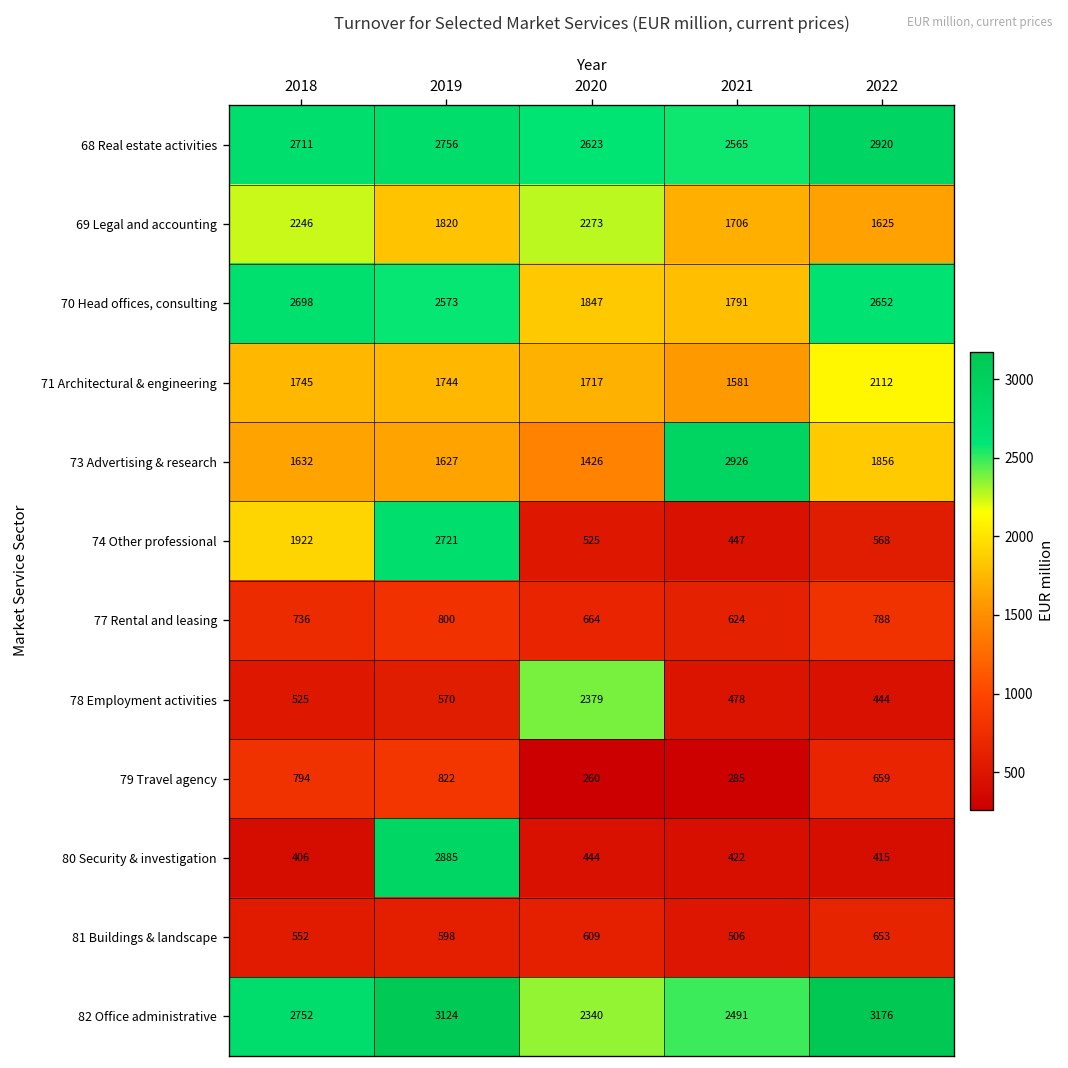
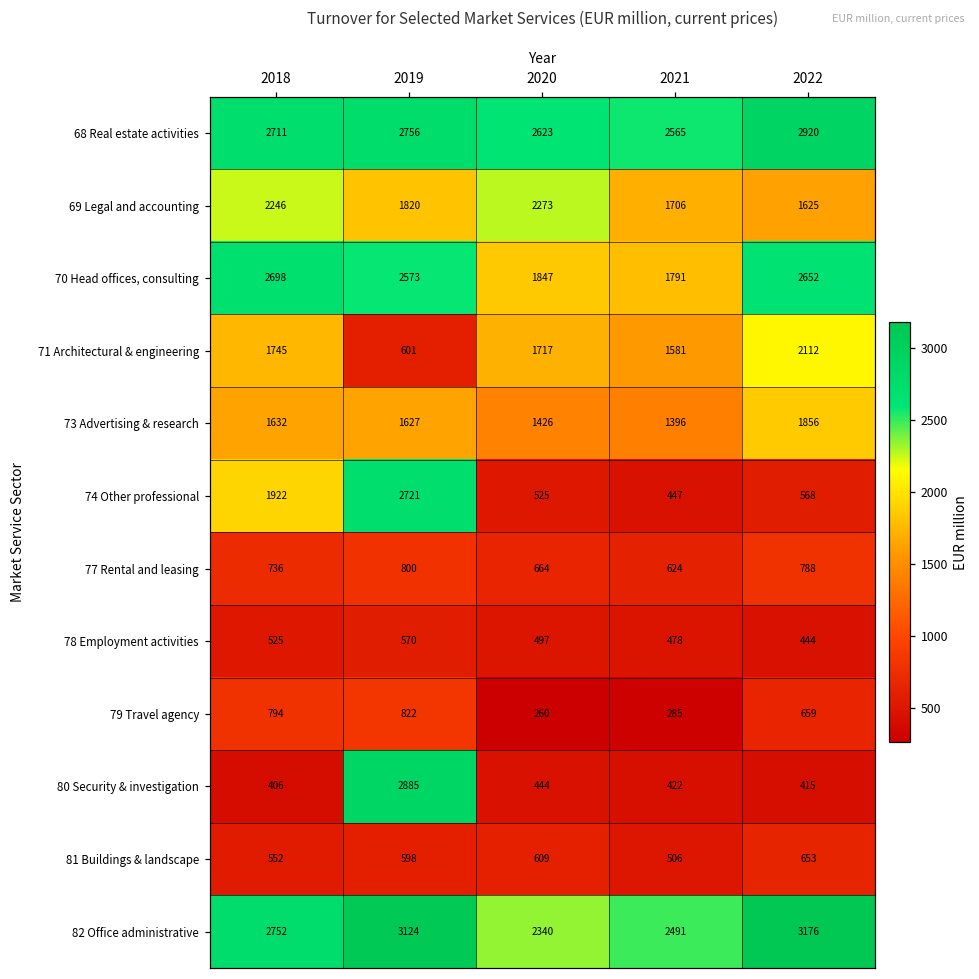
71 Architectural & engineering, 2019: 1744 -> 601
73 Advertising & research, 2021: 2926 -> 1396
78 Employment activities, 2020: 2379 -> 497
